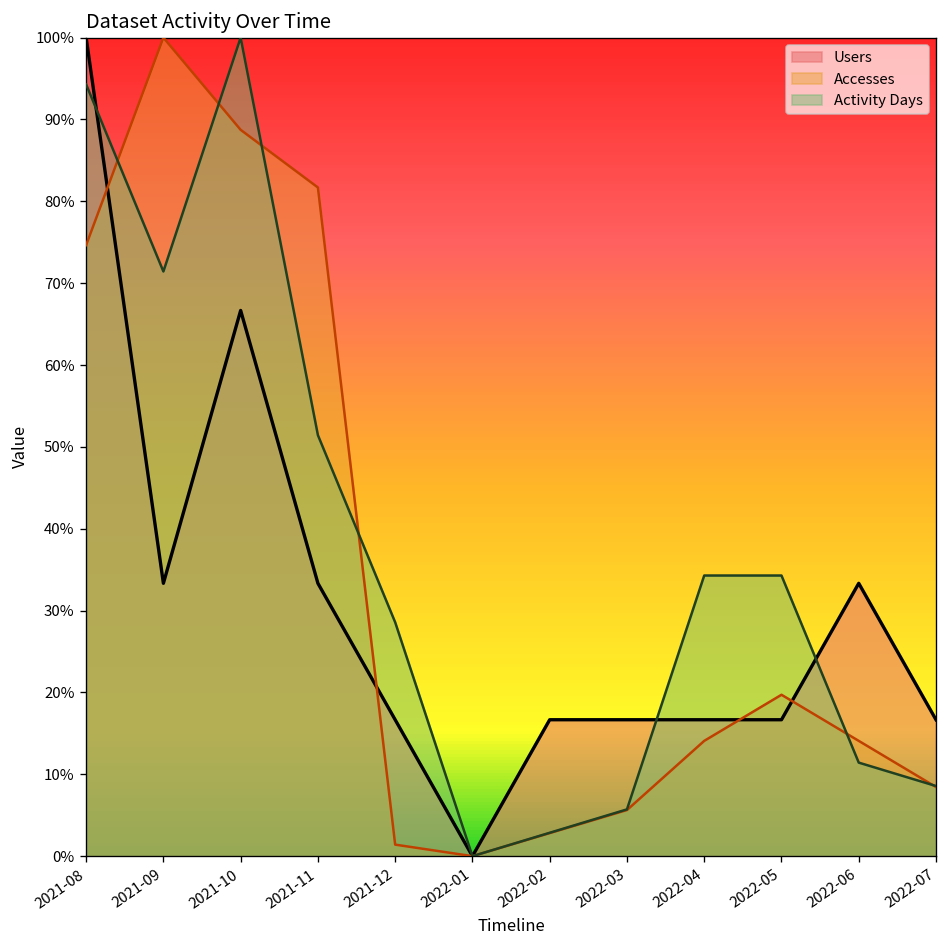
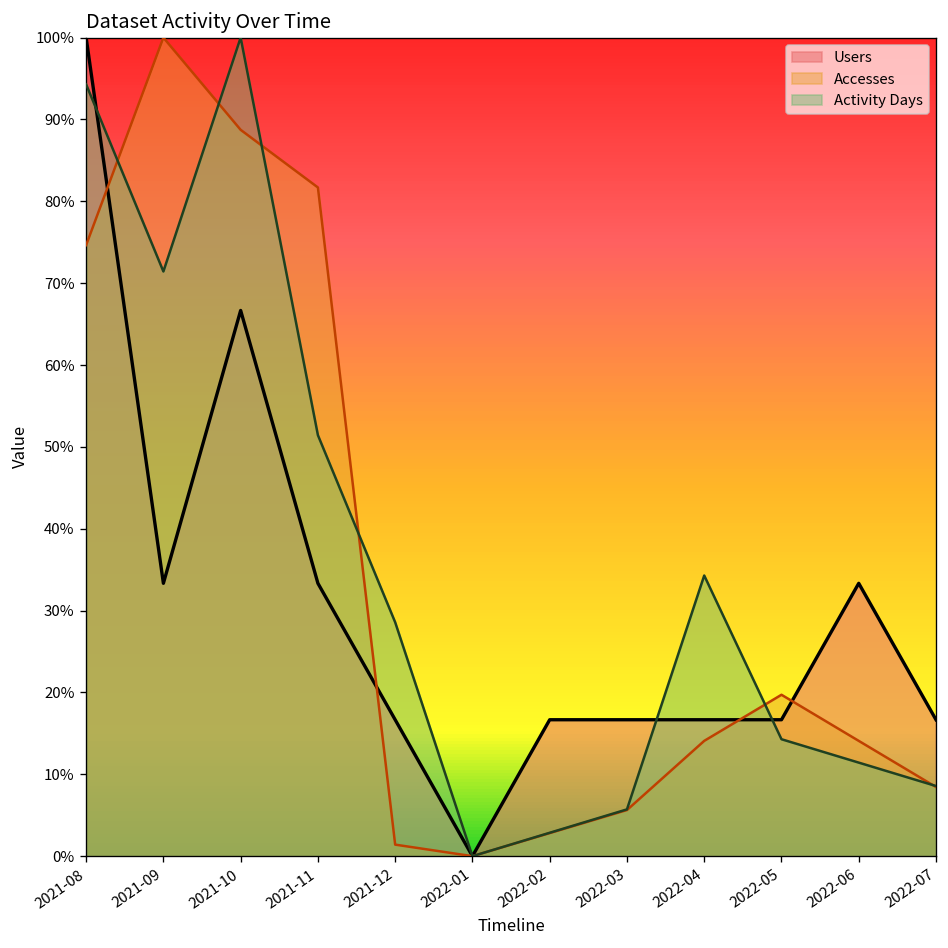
Activity Days, 2022-05: 34% -> 14%
